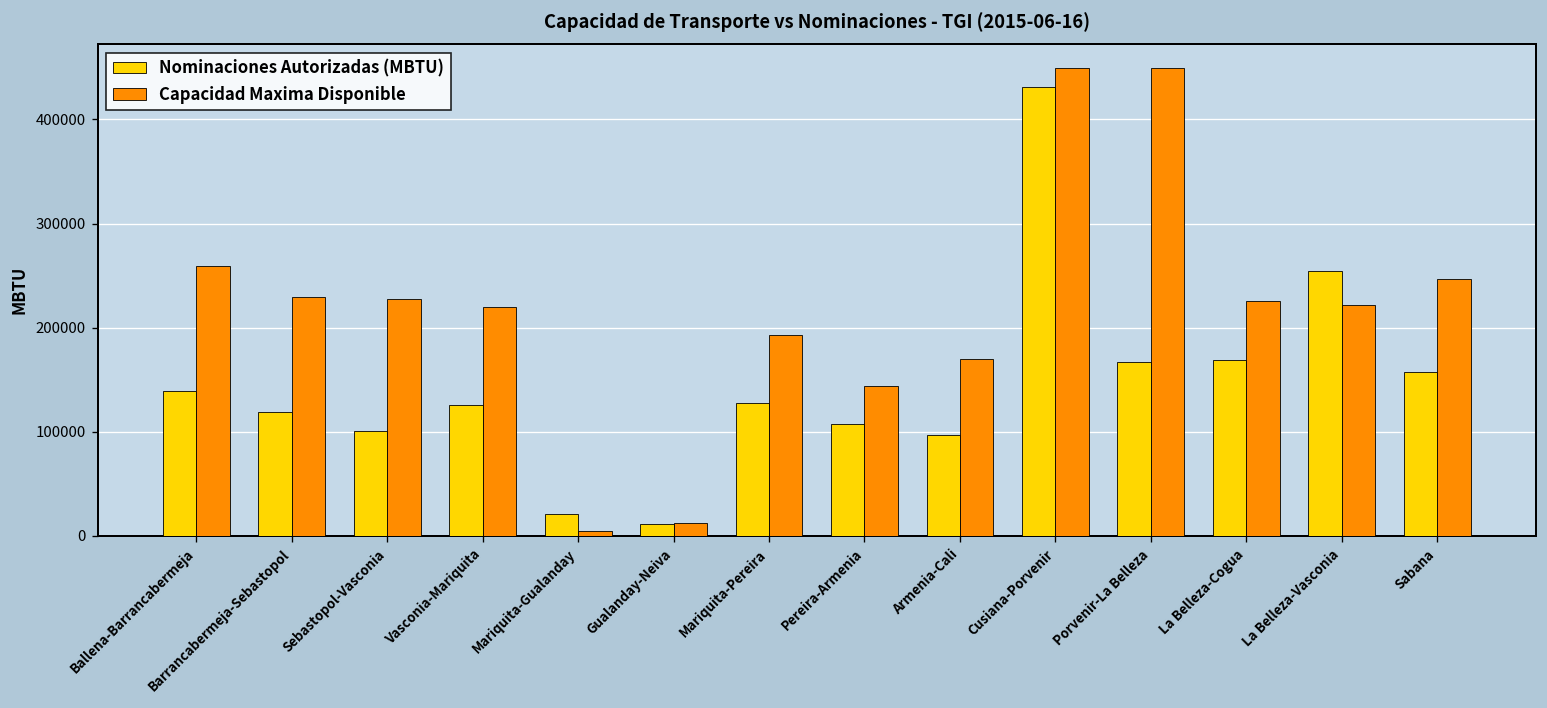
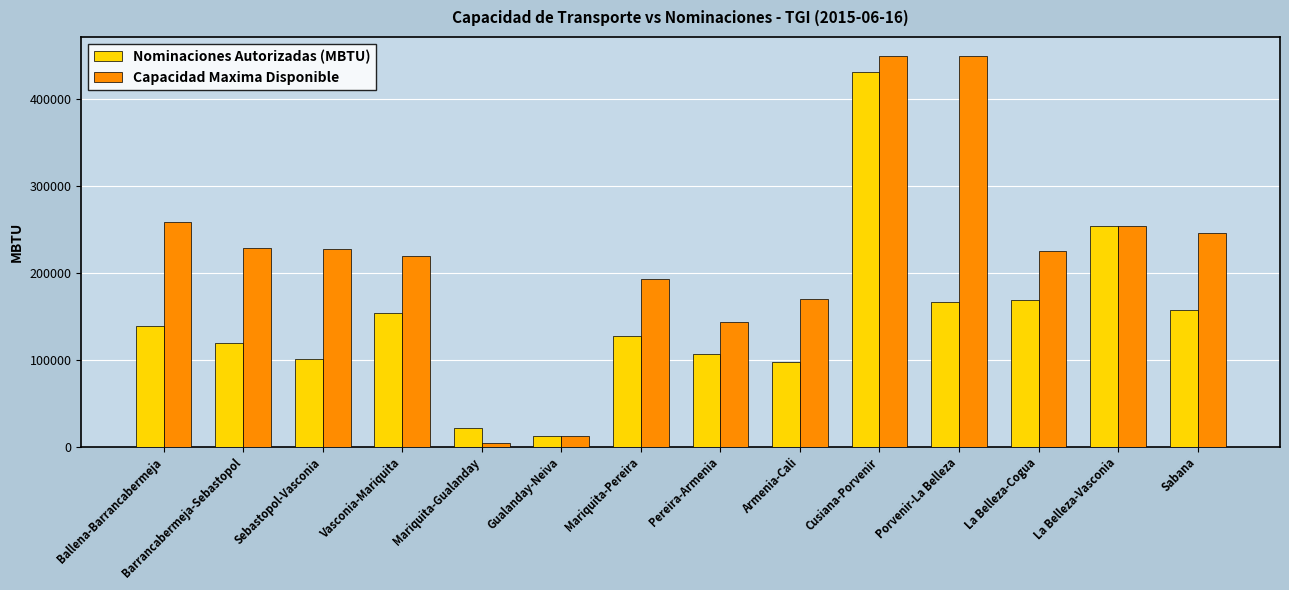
Nominaciones Autorizadas (MBTU), Vasconia-Mariquita: 130000 -> 150000
Capacidad Maxima Disponible, La Belleza-Vasconia: 220000 -> 250000
